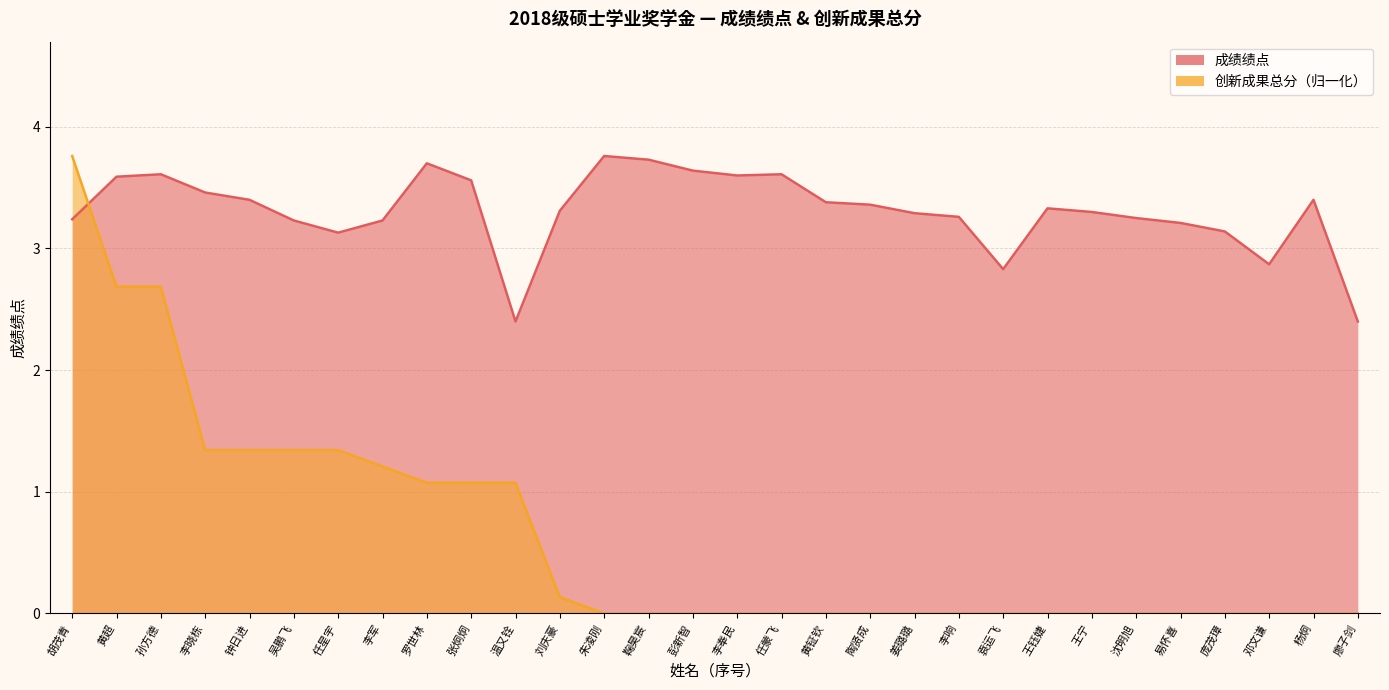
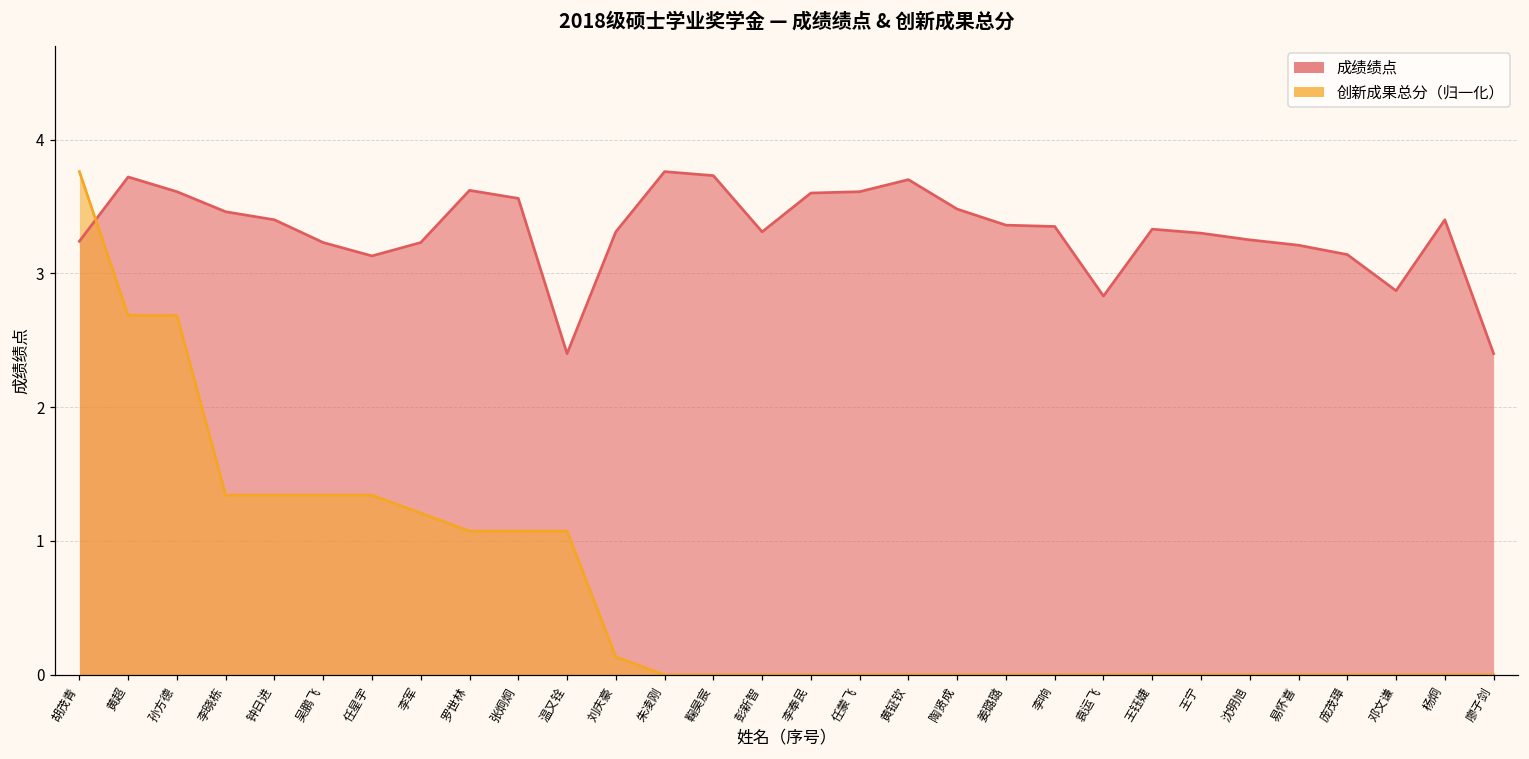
成绩绩点, 黄超: 3.59 -> 3.72
成绩绩点, 罗世林: 3.70 -> 3.62
成绩绩点, 彭新智: 3.64 -> 3.31
成绩绩点, 黄钲钦: 3.38 -> 3.70
成绩绩点, 陶贤成: 3.36 -> 3.48
成绩绩点, 姜璐璐: 3.29 -> 3.36
成绩绩点, 李响: 3.26 -> 3.35
